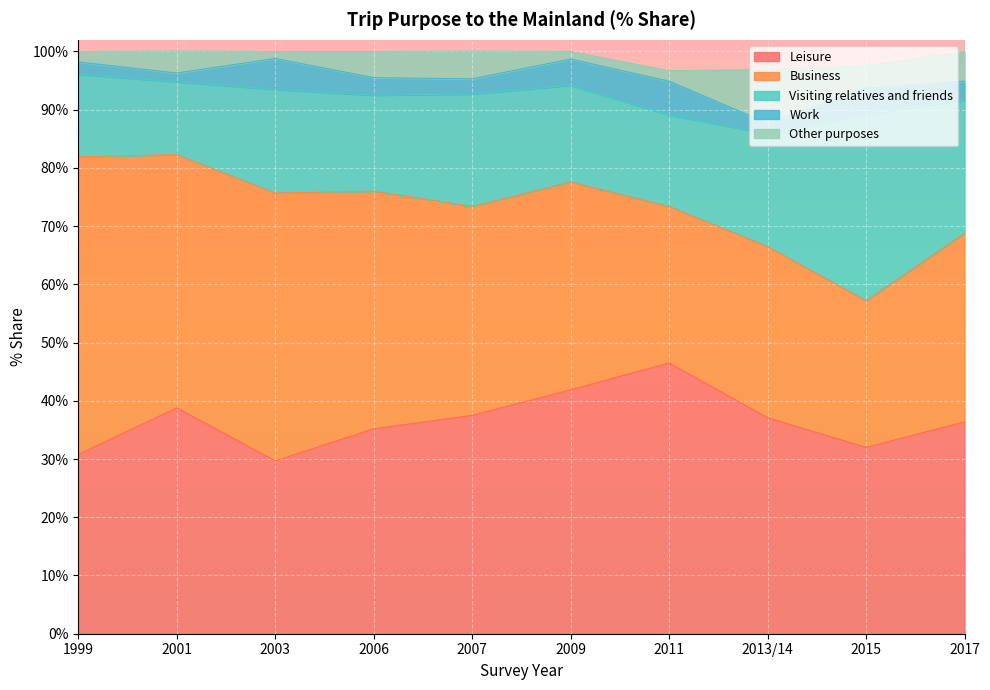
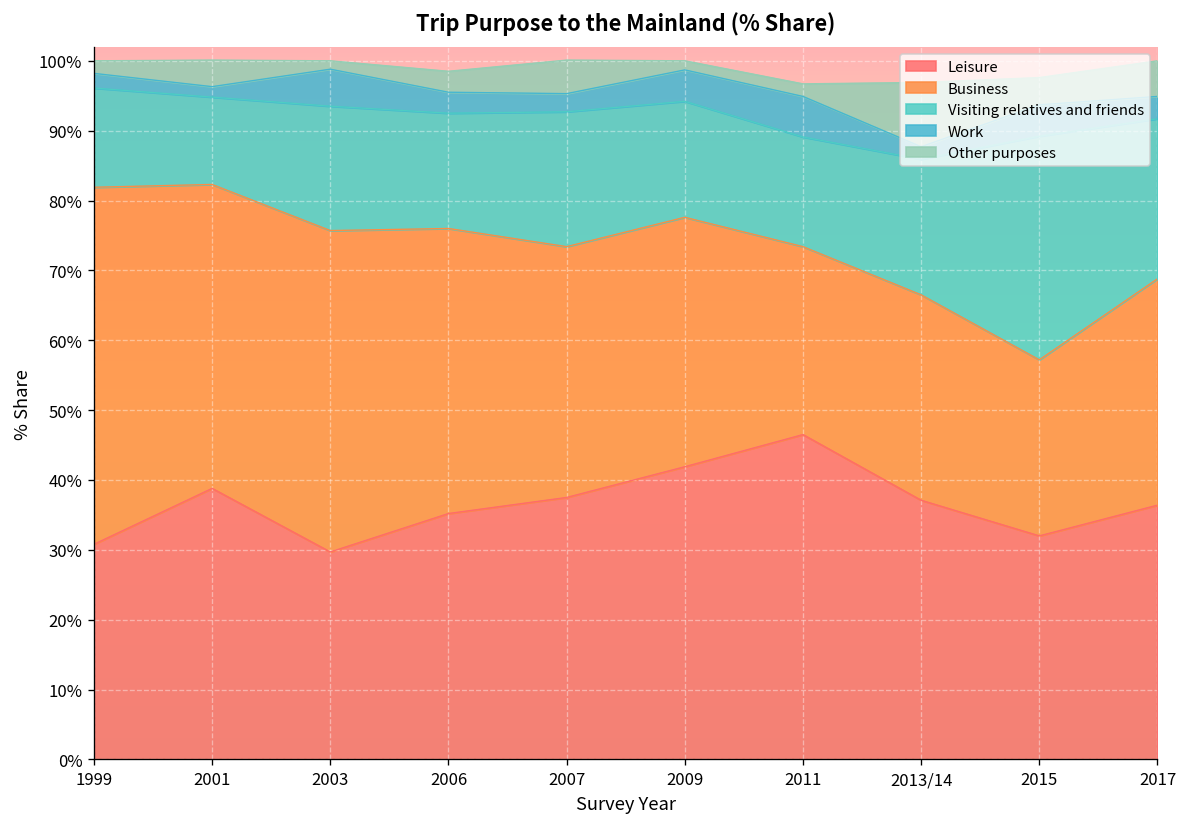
Other purposes, 2006: 5% -> 3%
